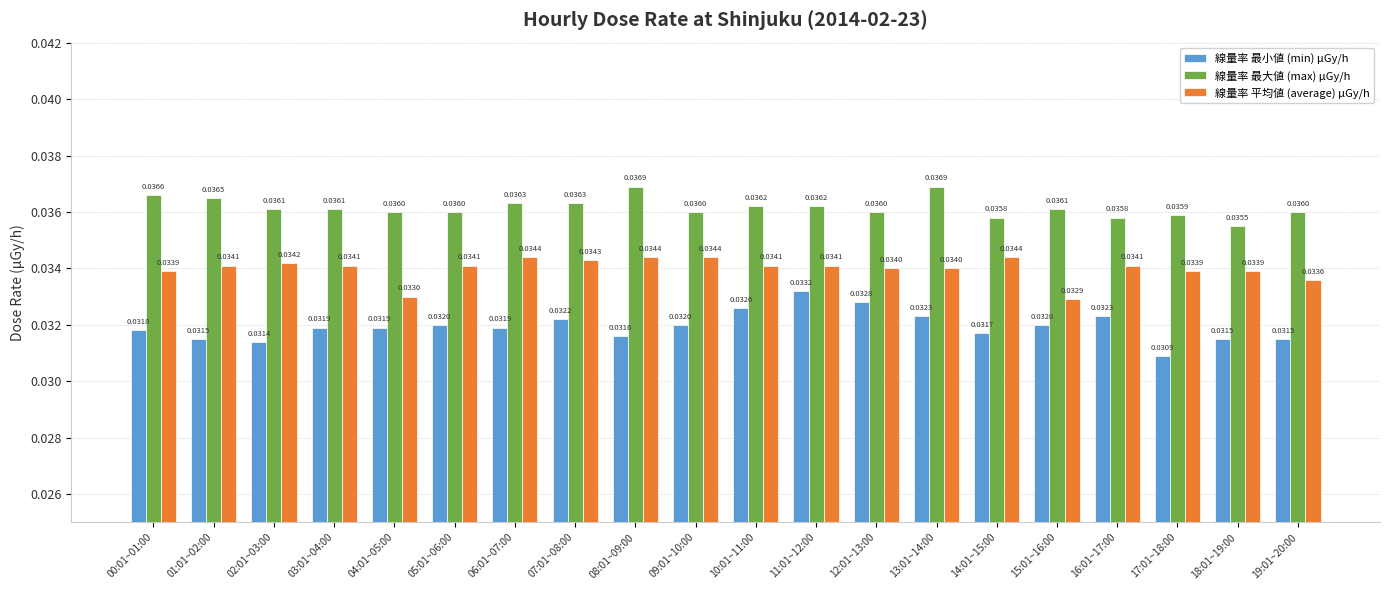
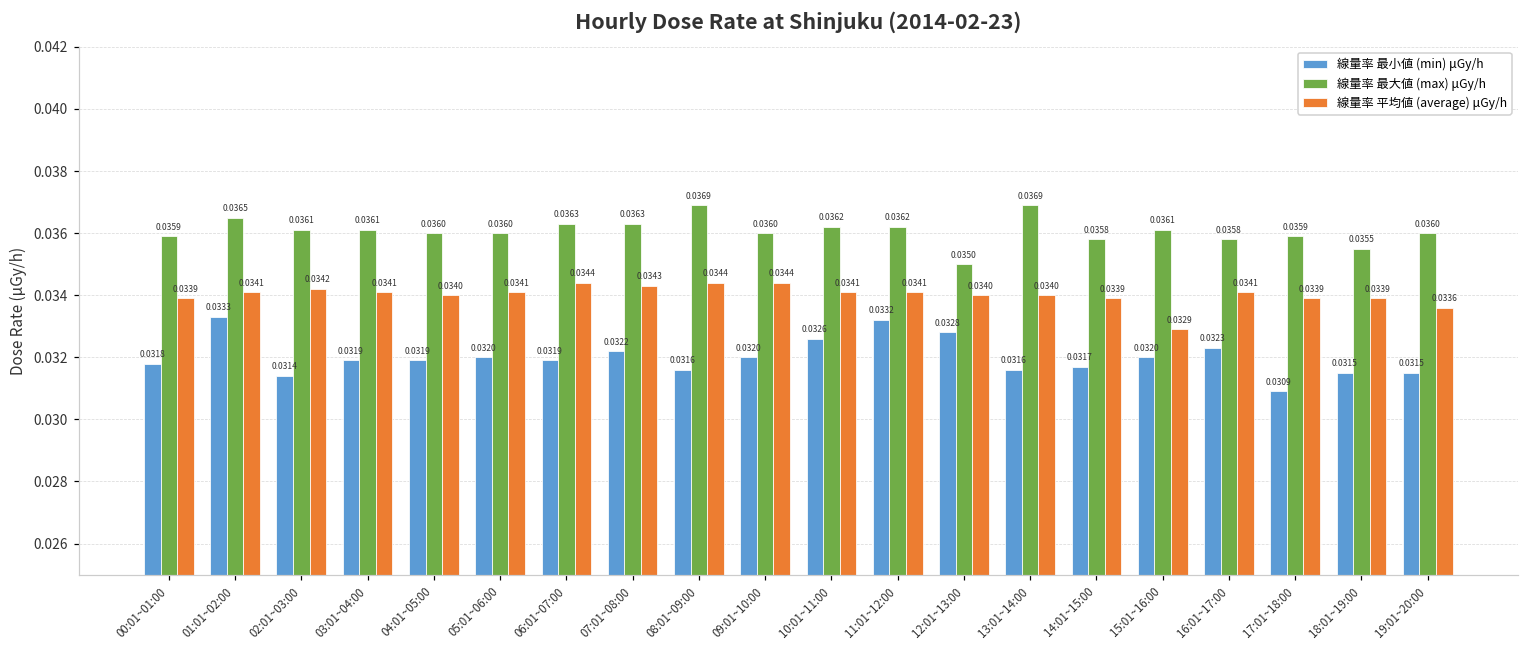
線量率 最大値 (max) μGy/h, 00:01~01:00: 0.0366 -> 0.0359
線量率 最小値 (min) μGy/h, 01:01~02:00: 0.0315 -> 0.0333
線量率 平均値 (average) μGy/h, 04:01~05:00: 0.0330 -> 0.0340
線量率 最大値 (max) μGy/h, 12:01~13:00: 0.0360 -> 0.0350
線量率 最小値 (min) μGy/h, 13:01~14:00: 0.0323 -> 0.0316
線量率 平均値 (average) μGy/h, 14:01~15:00: 0.0344 -> 0.0339
